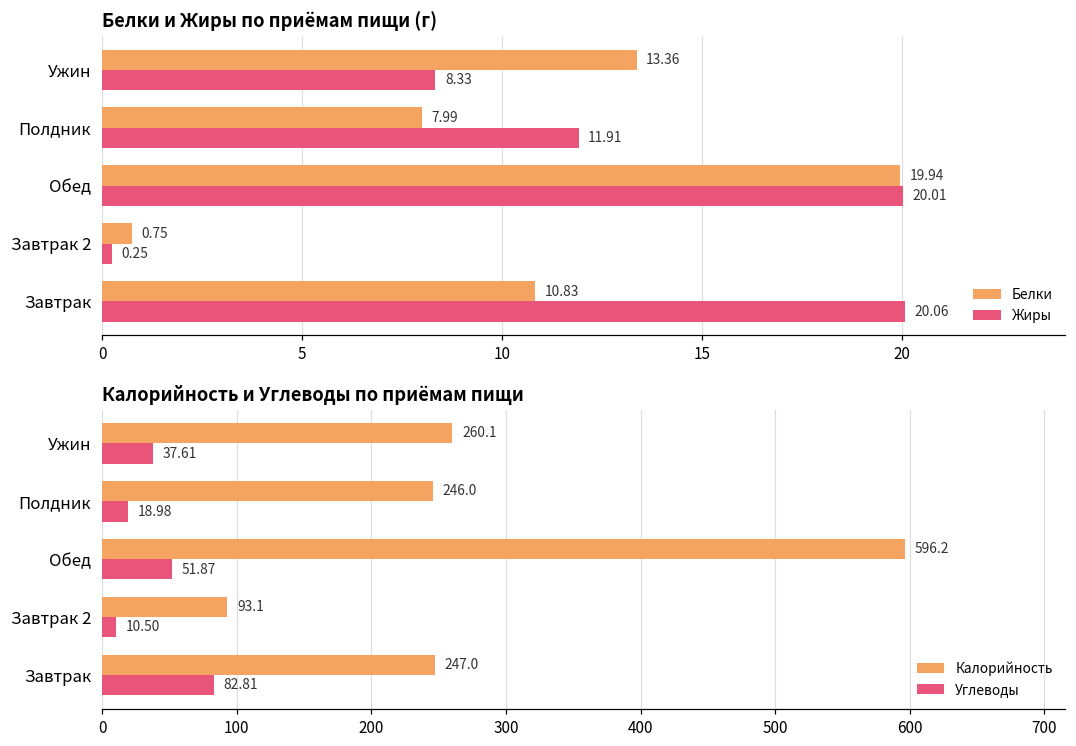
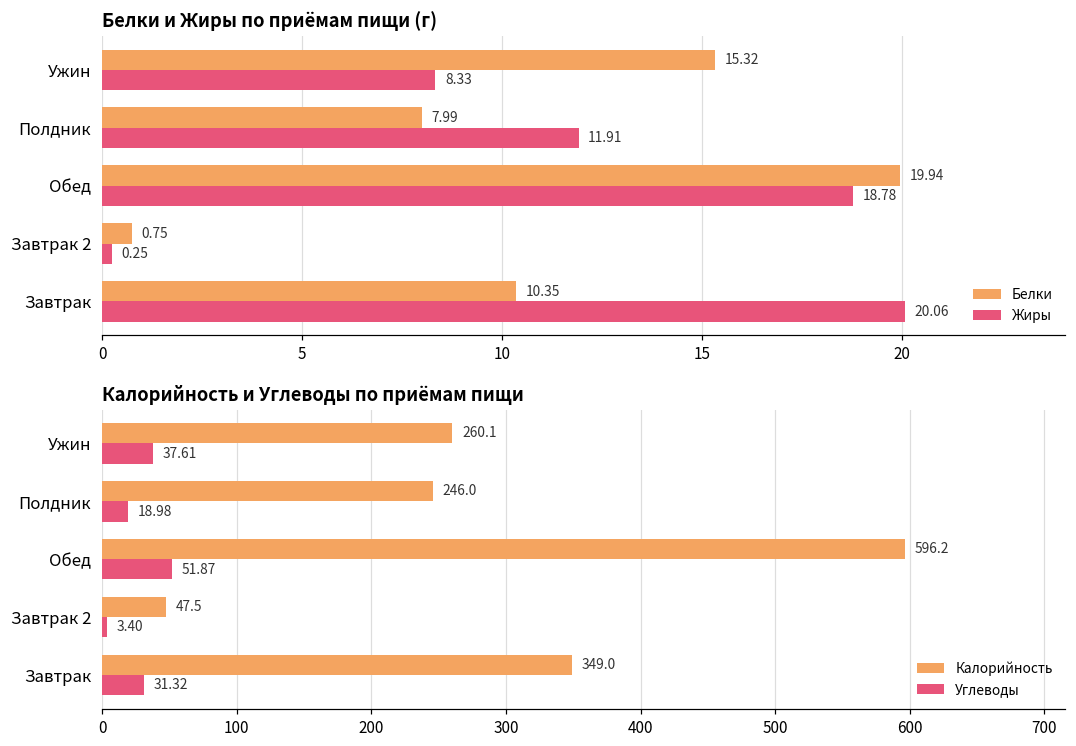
Белки и Жиры по приёмам пищи (г), Белки, Ужин: 13.36 -> 15.32
Белки и Жиры по приёмам пищи (г), Жиры, Обед: 20.01 -> 18.78
Белки и Жиры по приёмам пищи (г), Белки, Завтрак: 10.83 -> 10.35
Калорийность и Углеводы по приёмам пищи, Калорийность, Завтрак 2: 93.1 -> 47.5
Калорийность и Углеводы по приёмам пищи, Углеводы, Завтрак 2: 10.50 -> 3.40
Калорийность и Углеводы по приёмам пищи, Калорийность, Завтрак: 247.0 -> 349.0
Калорийность и Углеводы по приёмам пищи, Углеводы, Завтрак: 82.81 -> 31.32
